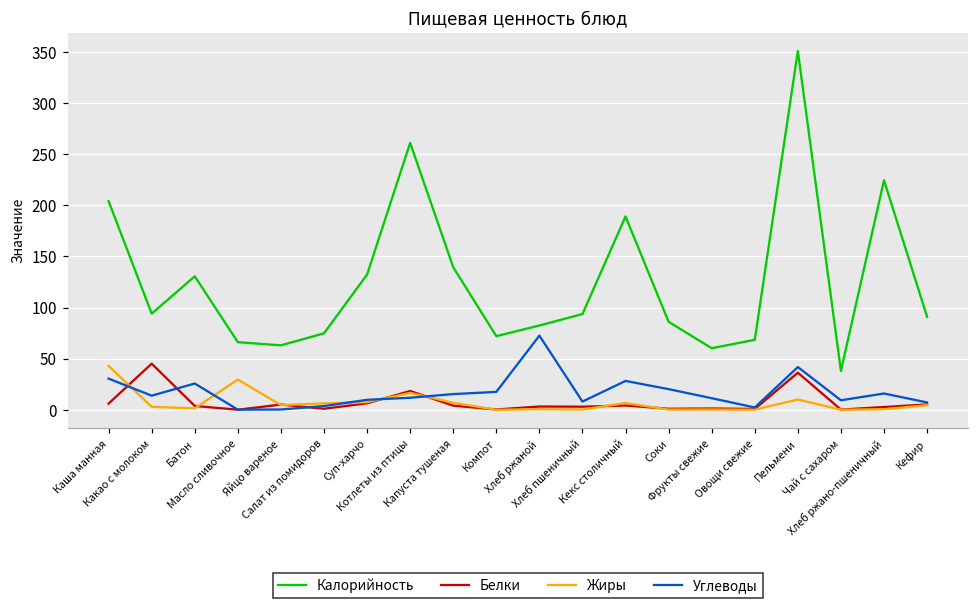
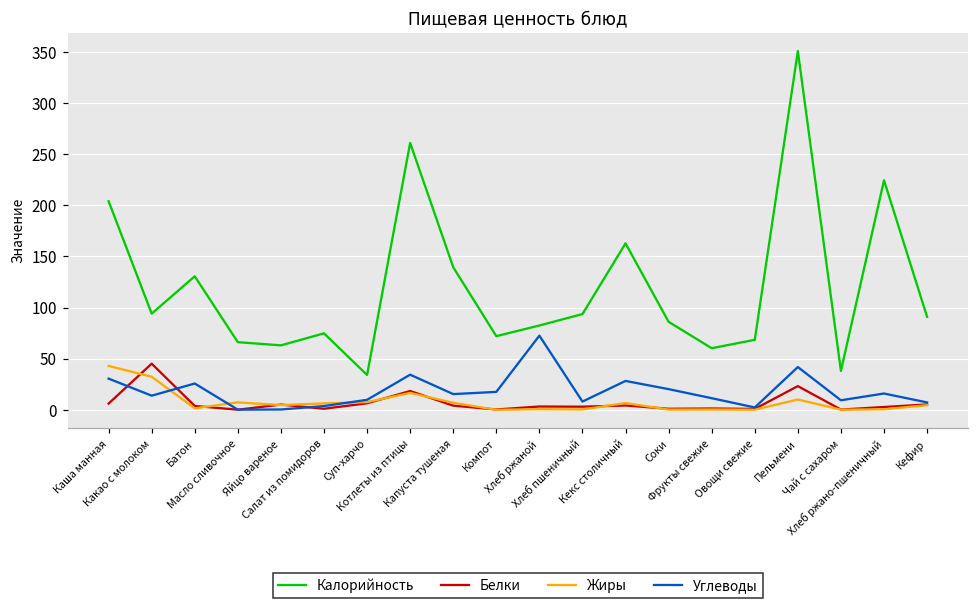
Жиры, Какао с молоком: 0 -> 30
Жиры, Масло сливочное: 30 -> 10
Калорийность, Суп-харчо: 130 -> 30
Углеводы, Котлеты из птицы: 10 -> 30
Калорийность, Кекс столичный: 190 -> 160
Белки, Пельмени: 40 -> 20
